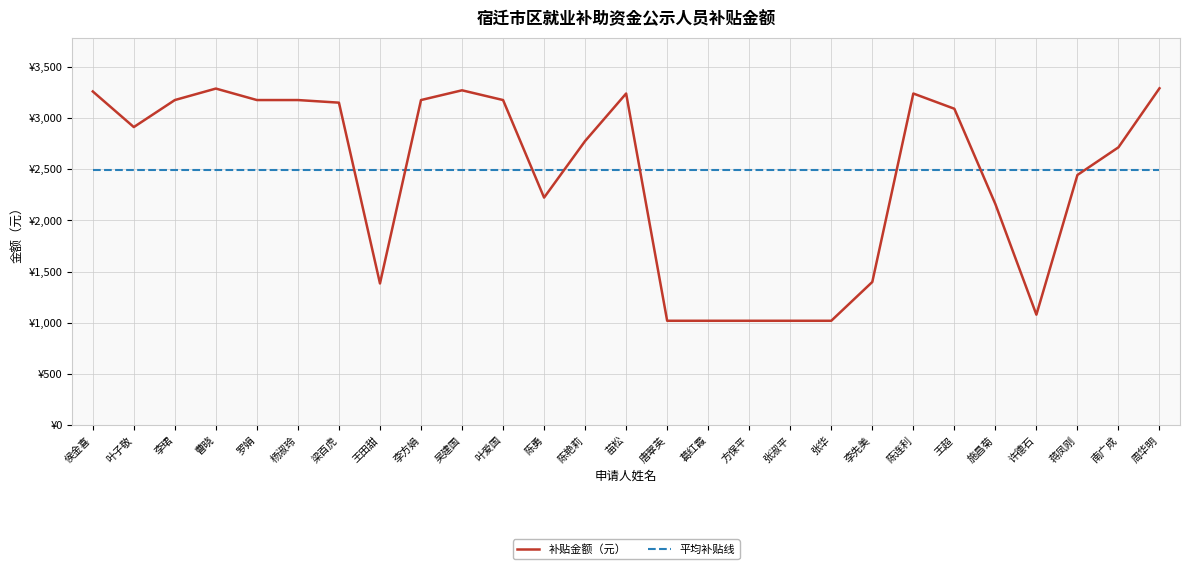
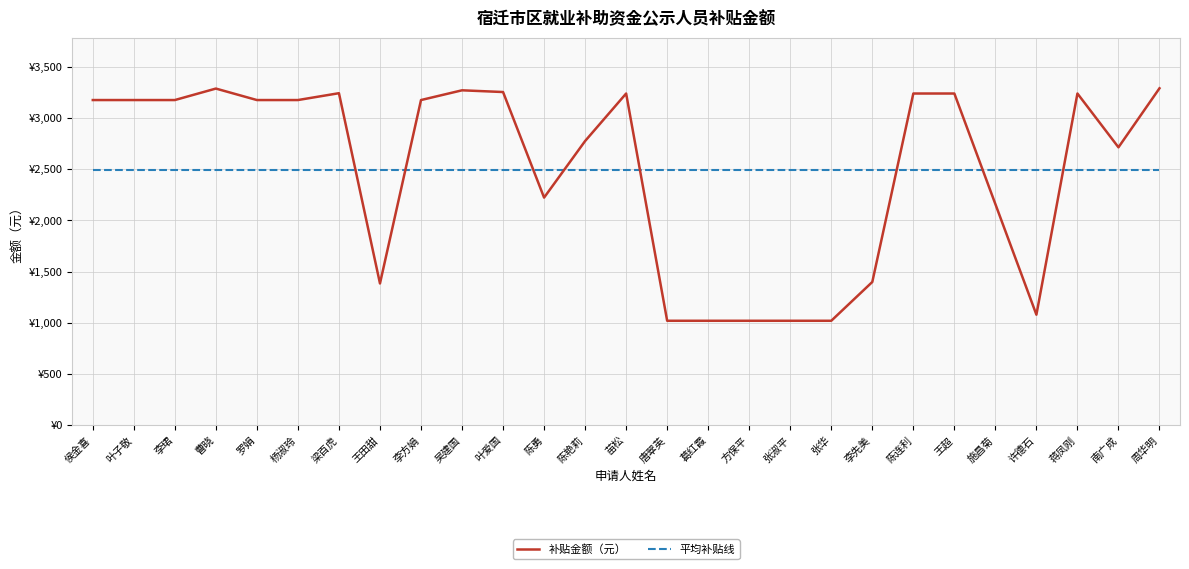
补贴金额（元）, 侯金喜: ¥3,260 -> ¥3,170
补贴金额（元）, 叶子敬: ¥2,910 -> ¥3,170
补贴金额（元）, 梁百虎: ¥3,150 -> ¥3,240
补贴金额（元）, 叶爱国: ¥3,170 -> ¥3,250
补贴金额（元）, 王超: ¥3,090 -> ¥3,240
补贴金额（元）, 蒋凤刚: ¥2,440 -> ¥3,240
